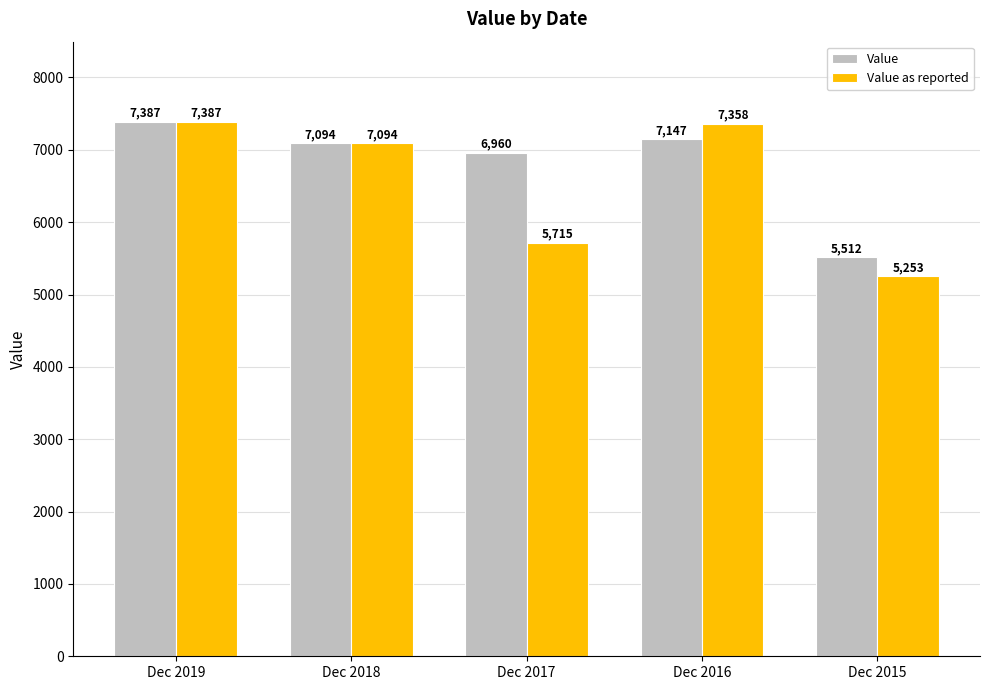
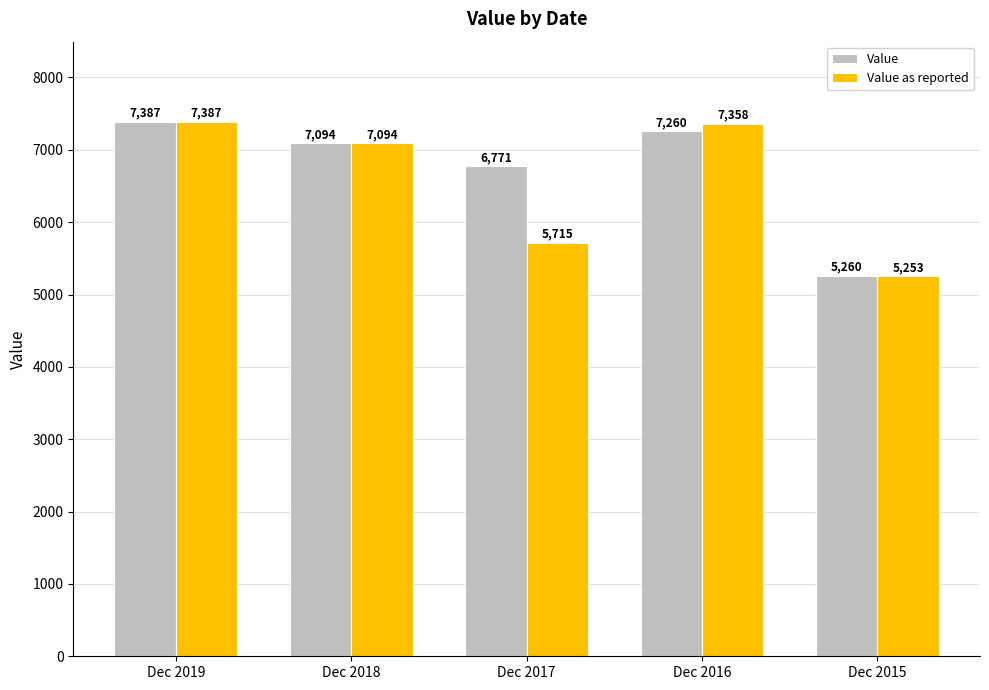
Value, Dec 2017: 6,960 -> 6,771
Value, Dec 2016: 7,147 -> 7,260
Value, Dec 2015: 5,512 -> 5,260
